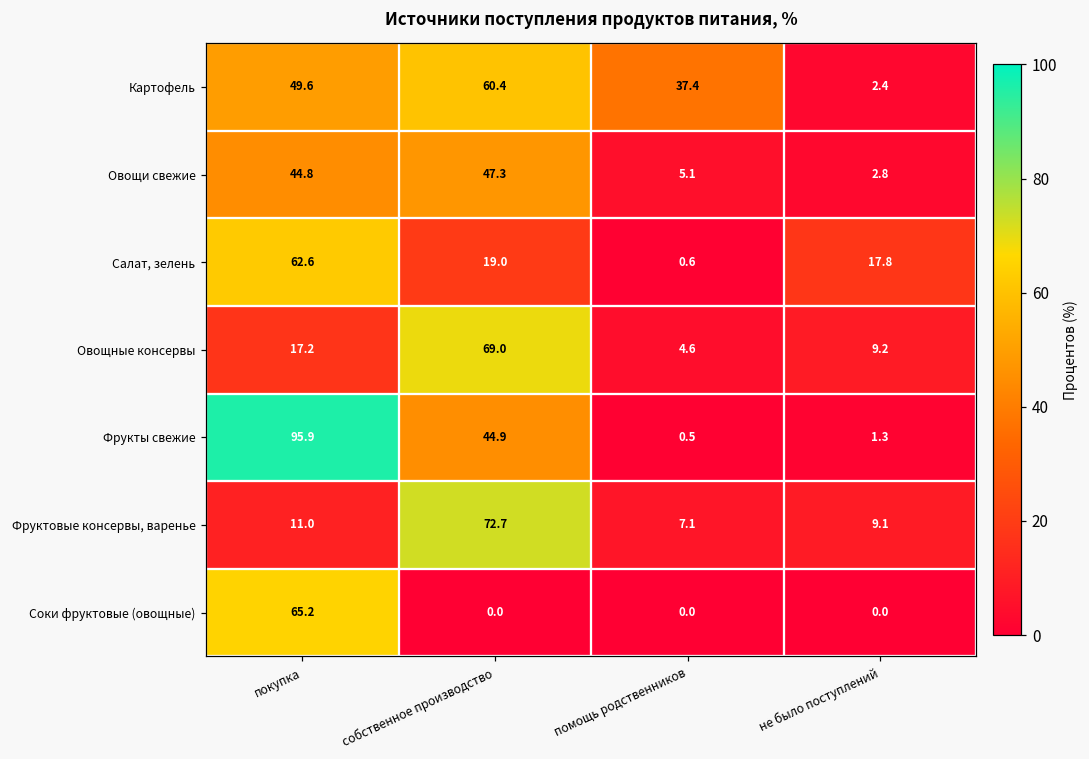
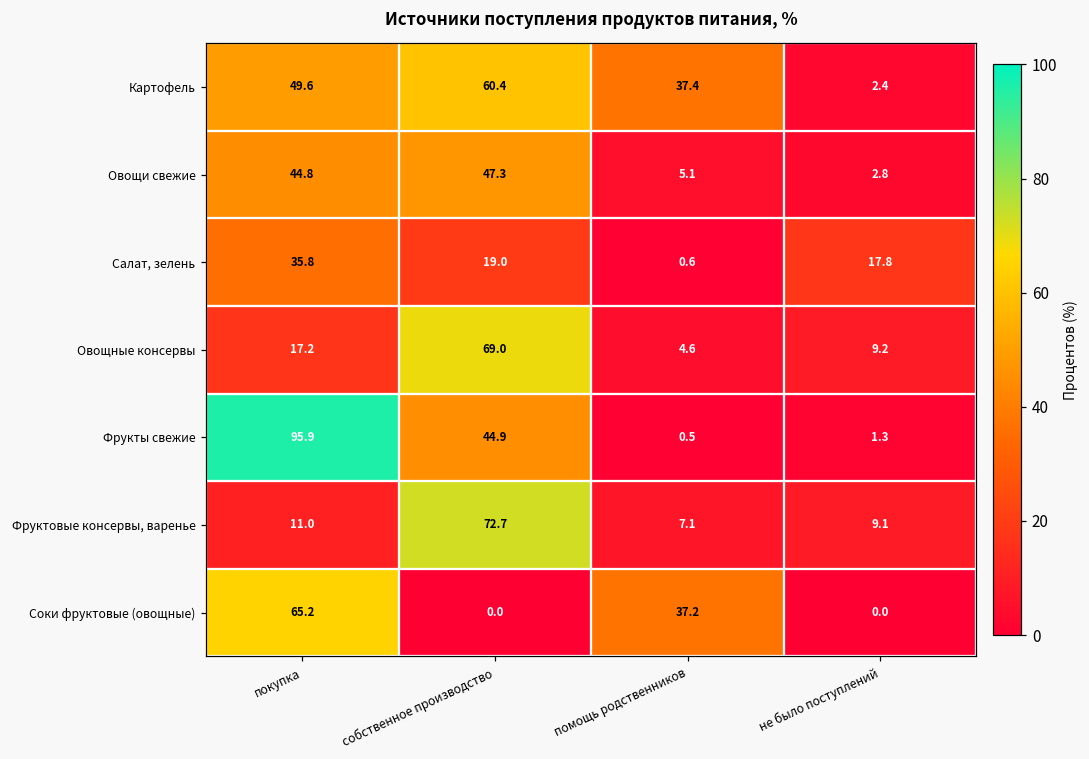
Салат, зелень, покупка: 62.6 -> 35.8
Соки фруктовые (овощные), помощь родственников: 0.0 -> 37.2
